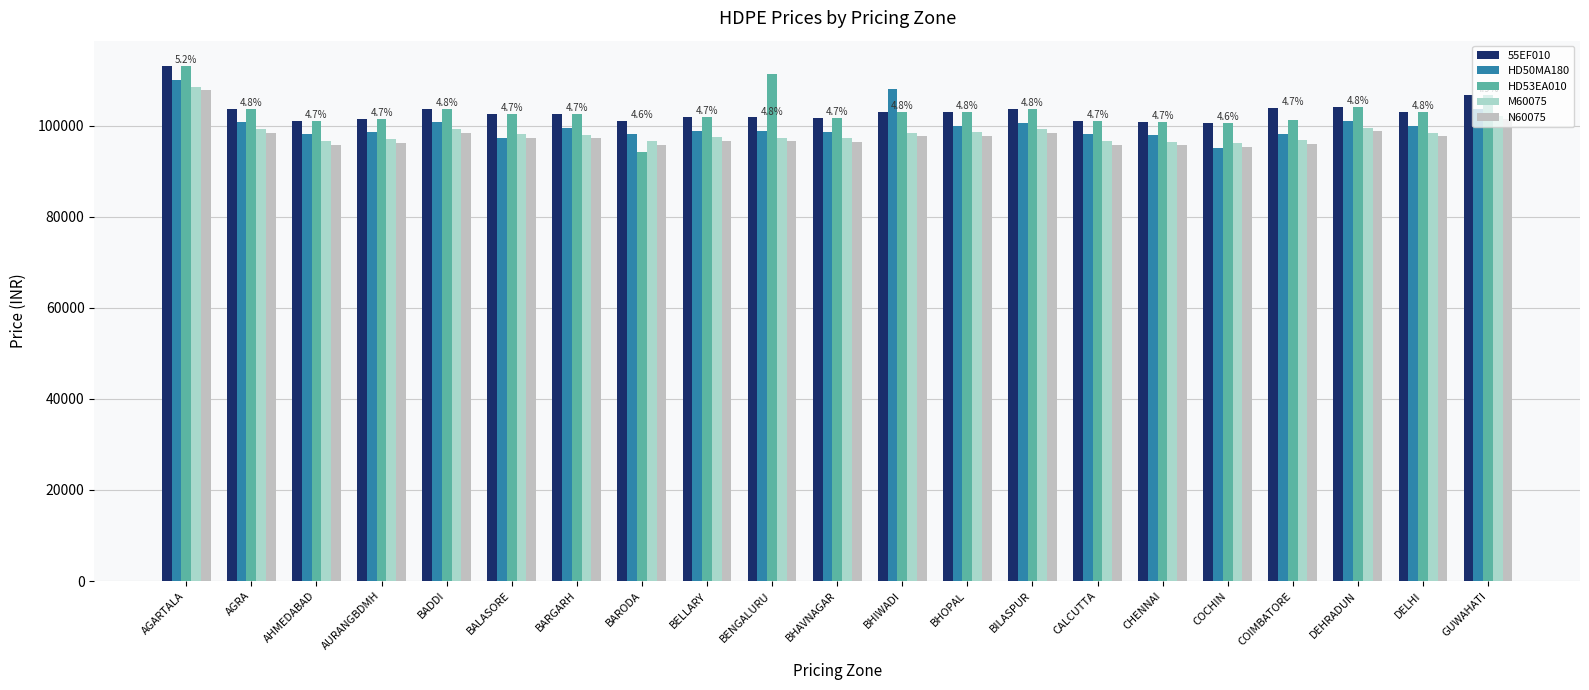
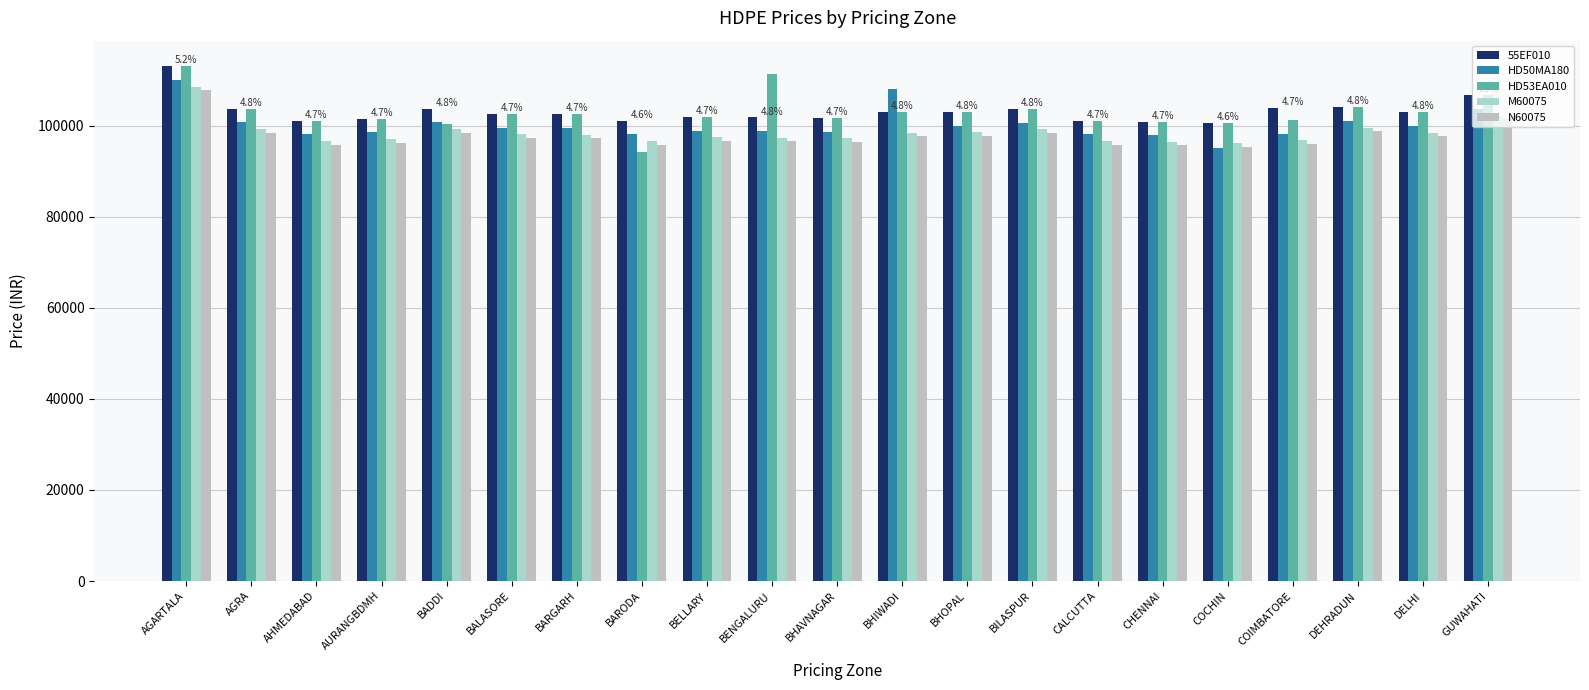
HD53EA010, BADDI: 104000 -> 100000
HD50MA180, BALASORE: 97000 -> 100000
